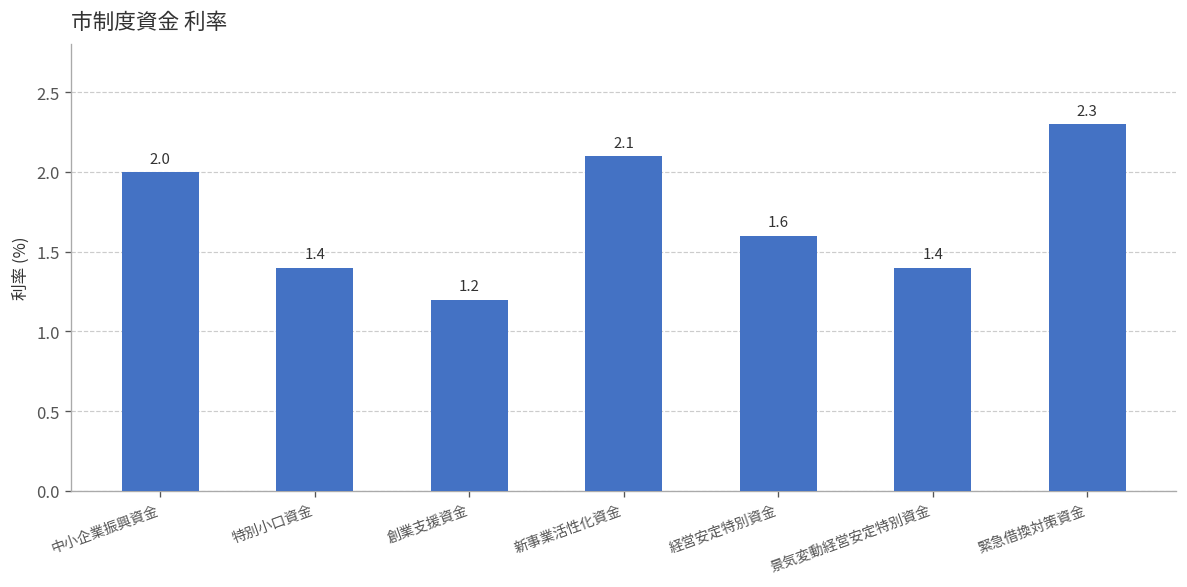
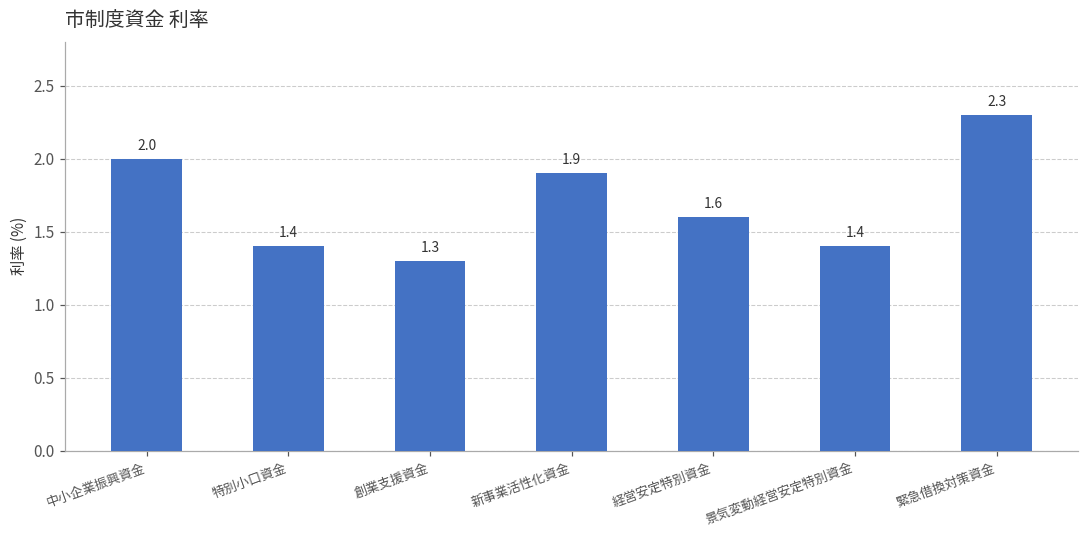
創業支援資金: 1.2 -> 1.3
新事業活性化資金: 2.1 -> 1.9
